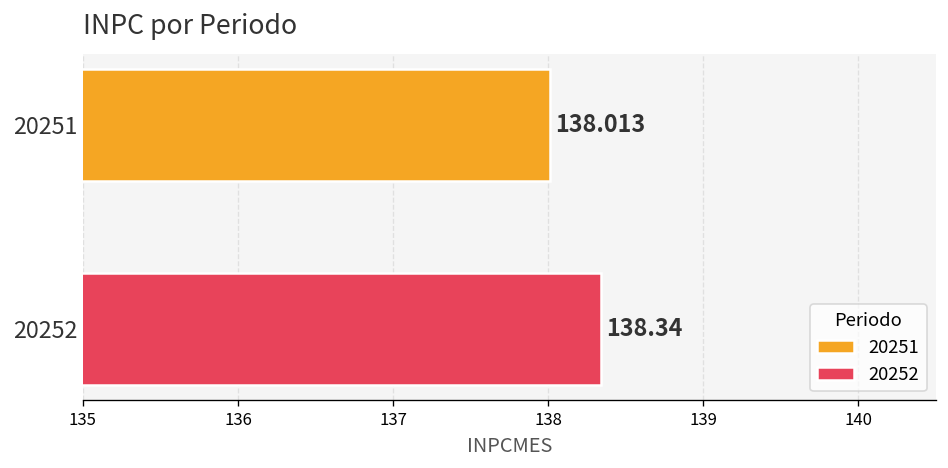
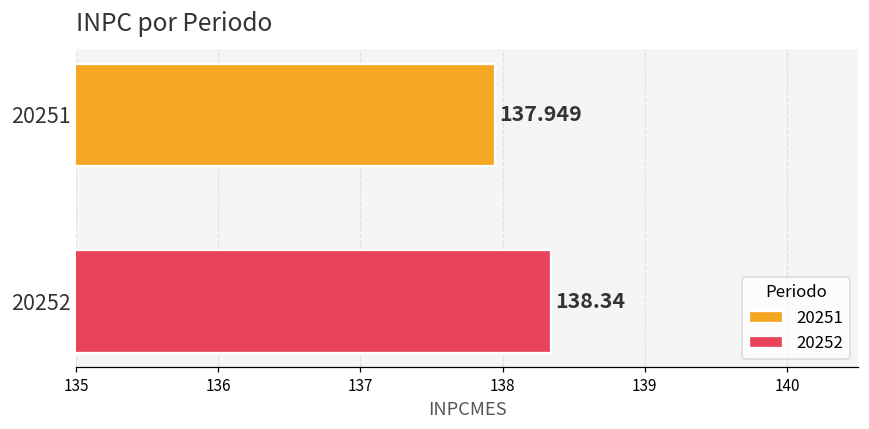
20251: 138.013 -> 137.949
